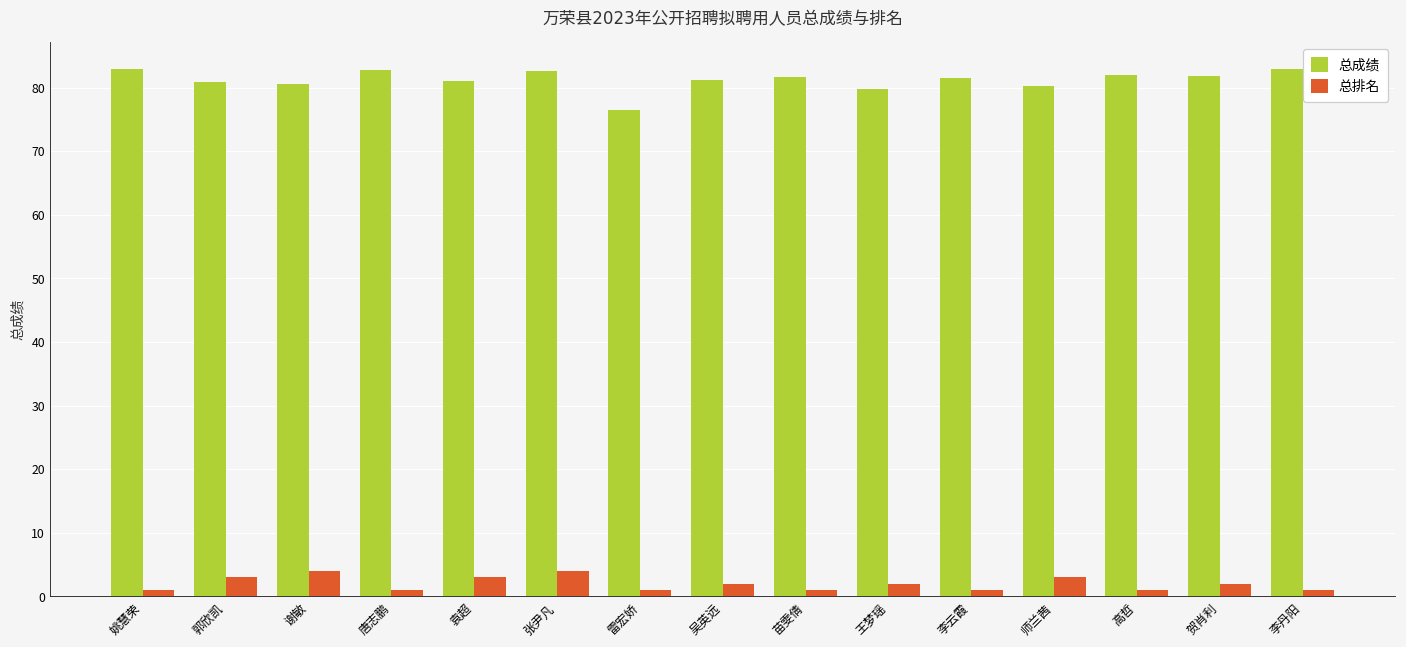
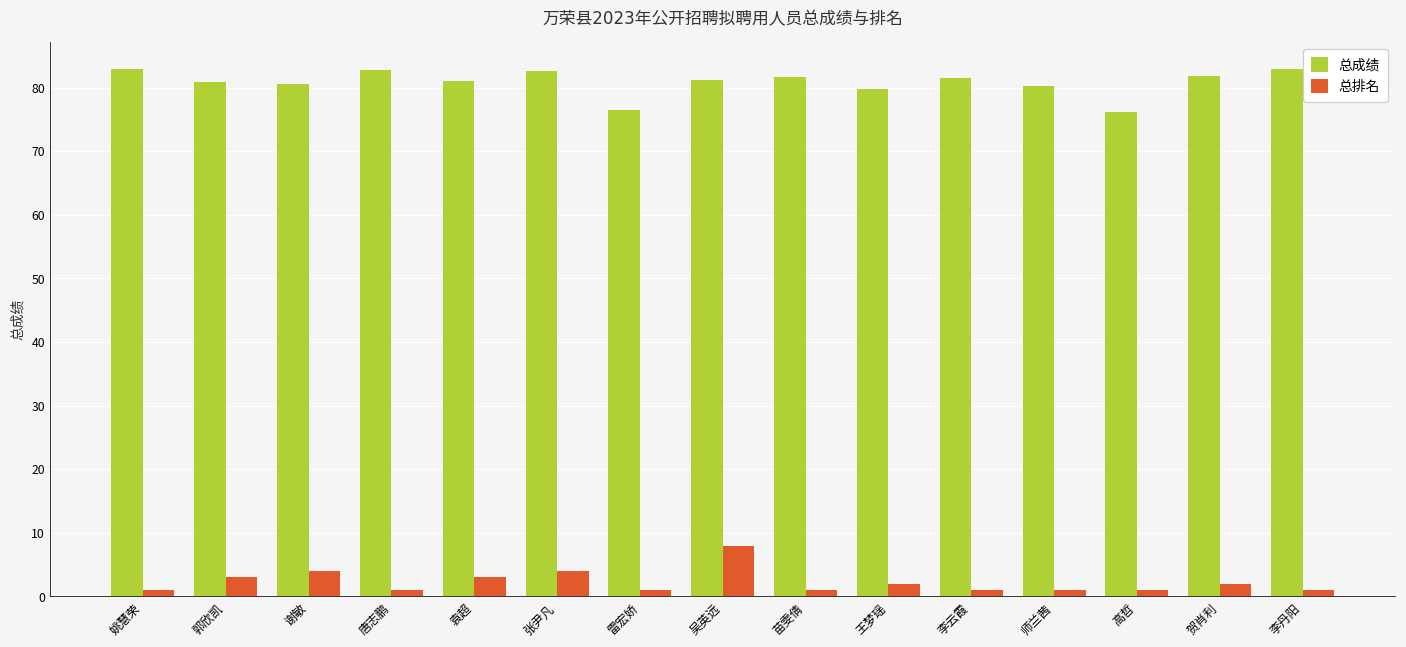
总排名, 吴英远: 2 -> 8
总排名, 师兰茜: 3 -> 1
总成绩, 高哲: 82 -> 76
